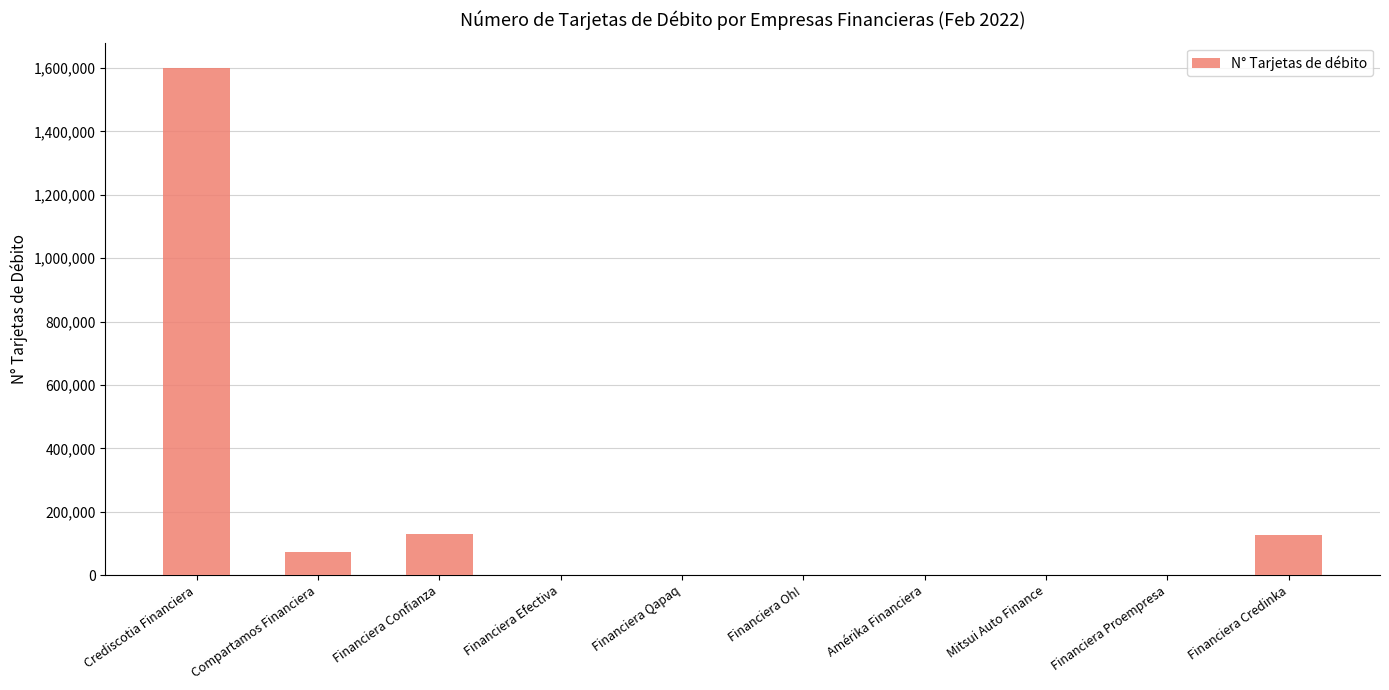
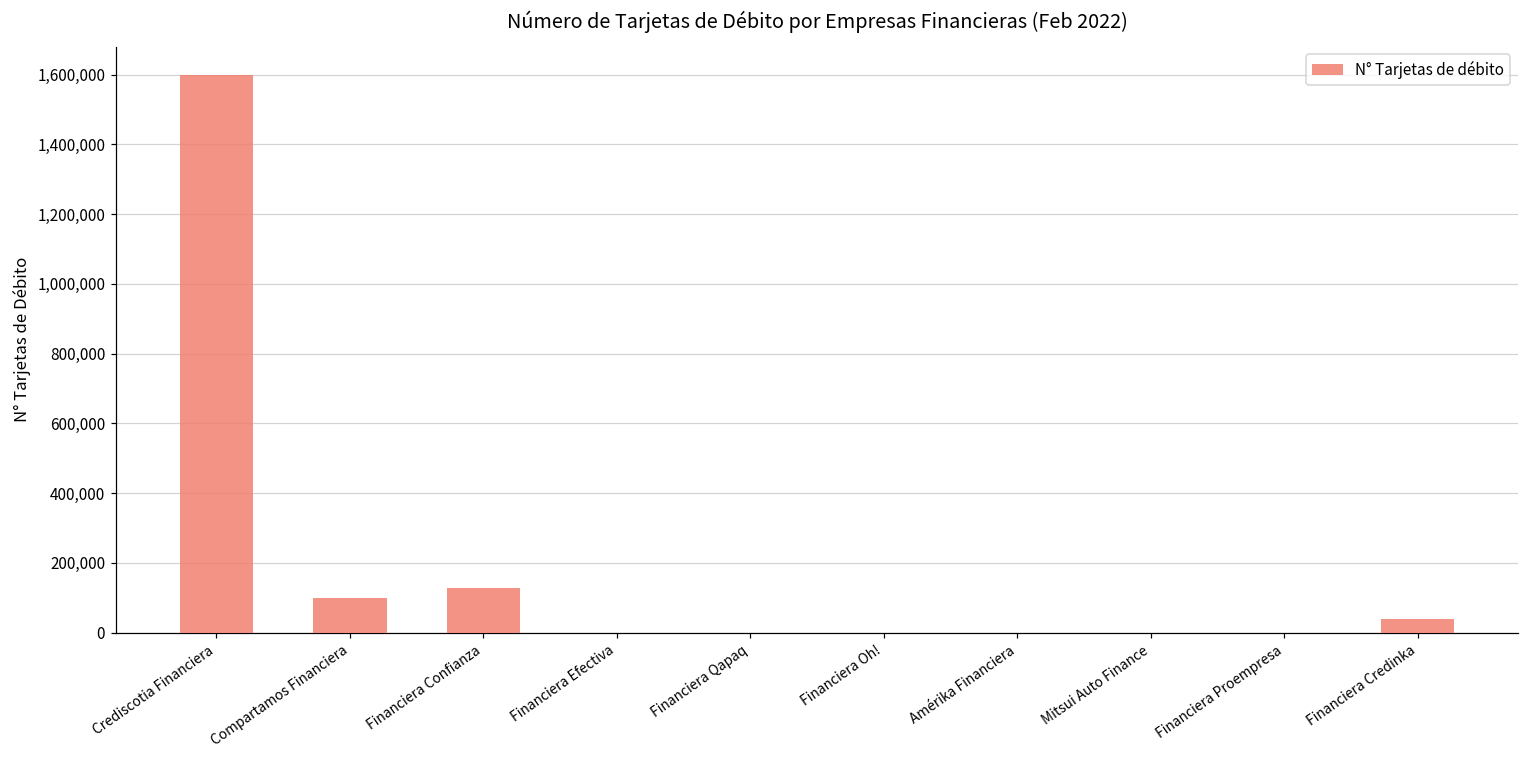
Compartamos Financiera: 70,000 -> 100,000
Financiera Credinka: 130,000 -> 40,000
